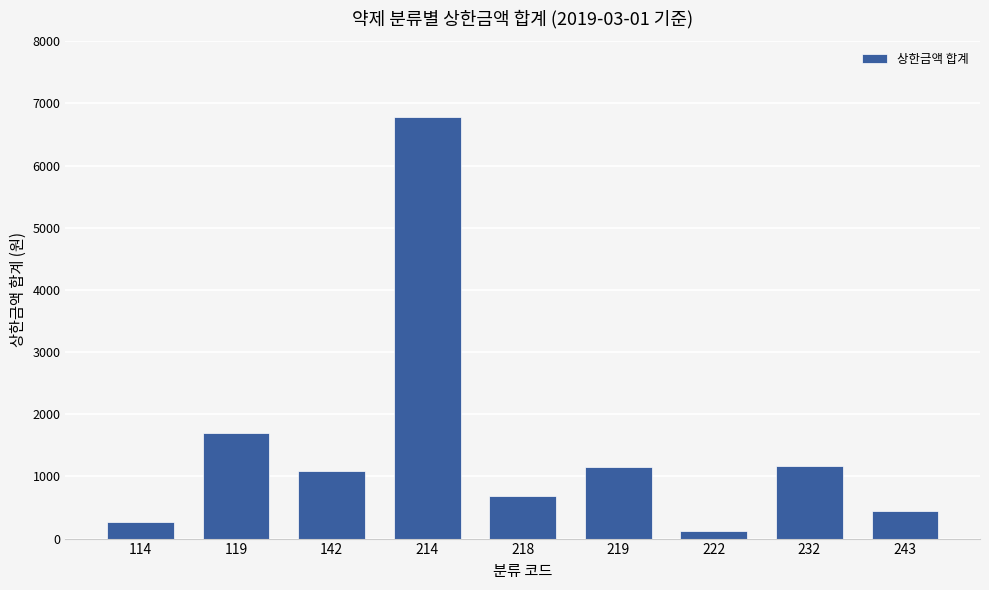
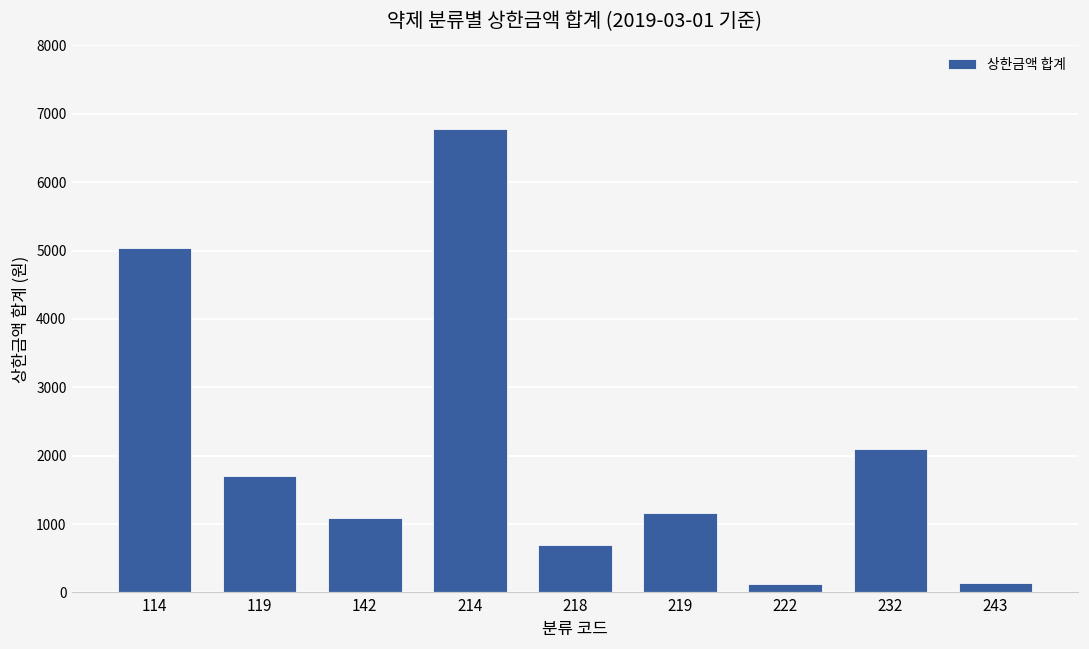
114: 300 -> 5000
232: 1200 -> 2100
243: 500 -> 100
